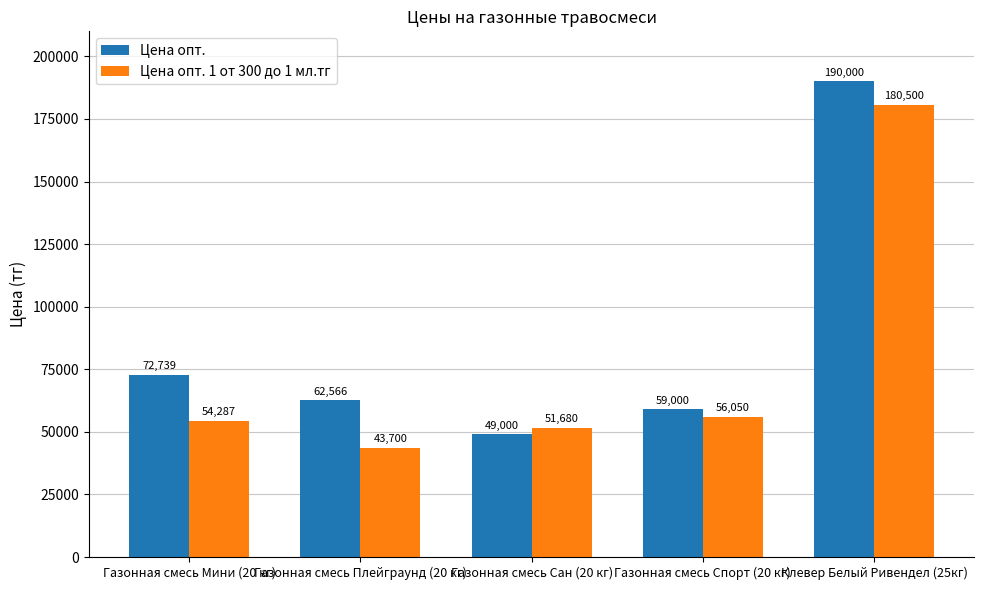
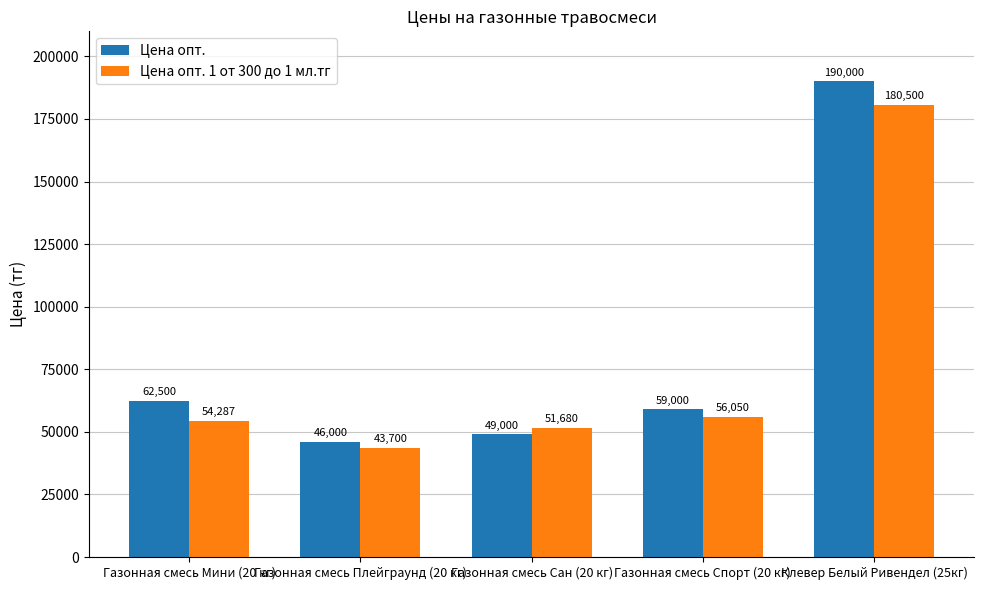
Цена опт., Газонная смесь Мини (20 кг): 72,739 -> 62,500
Цена опт., Газонная смесь Плейграунд (20 кг): 62,566 -> 46,000
